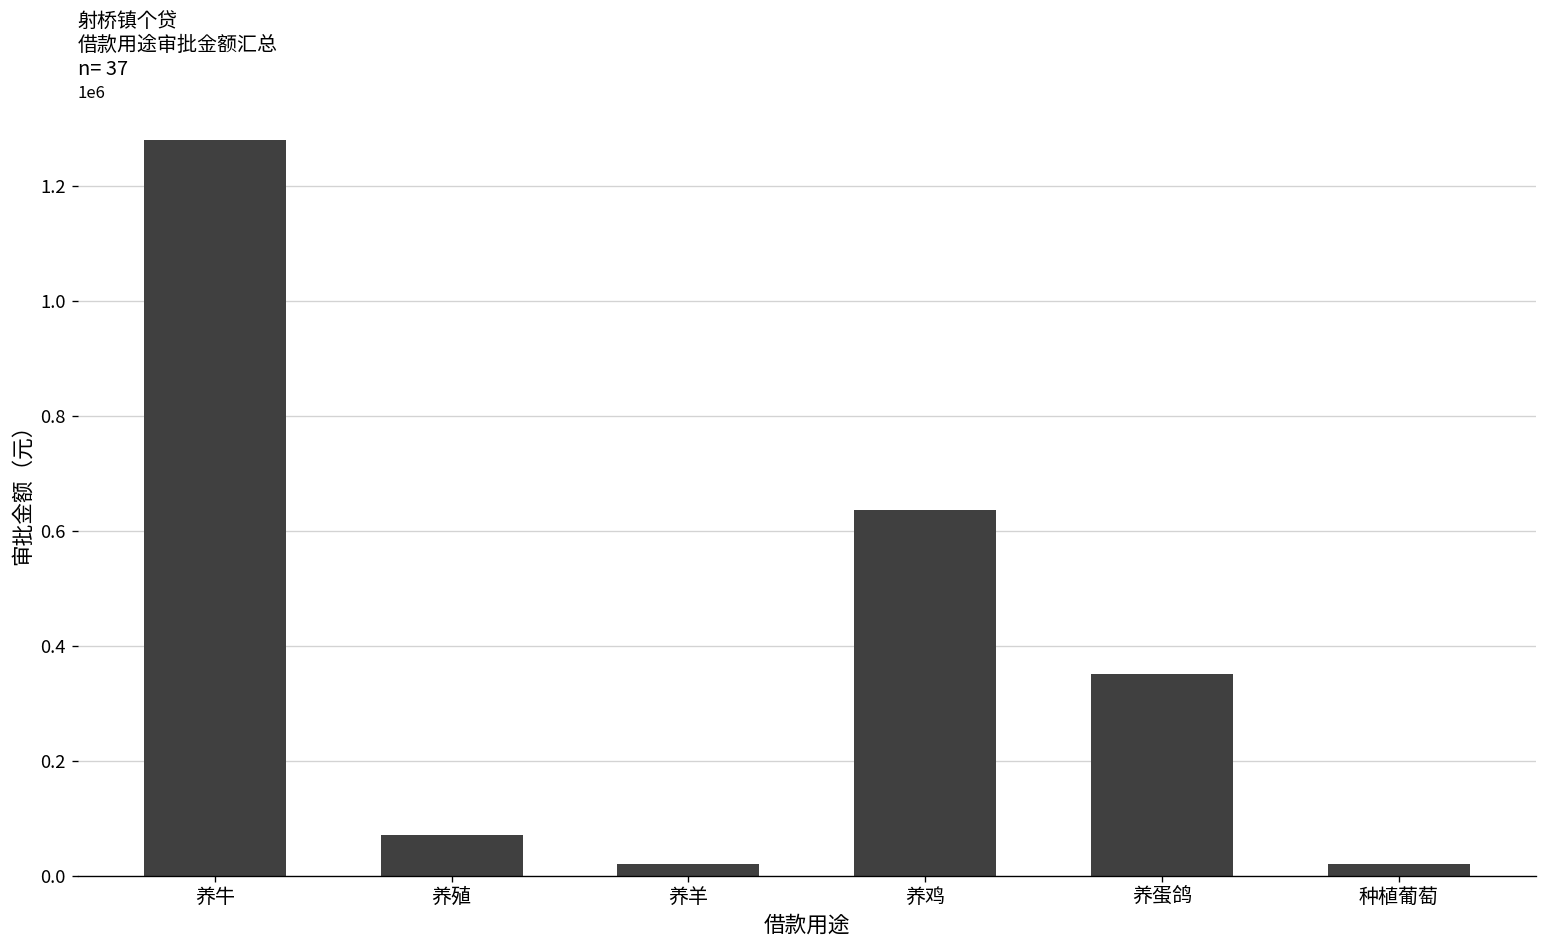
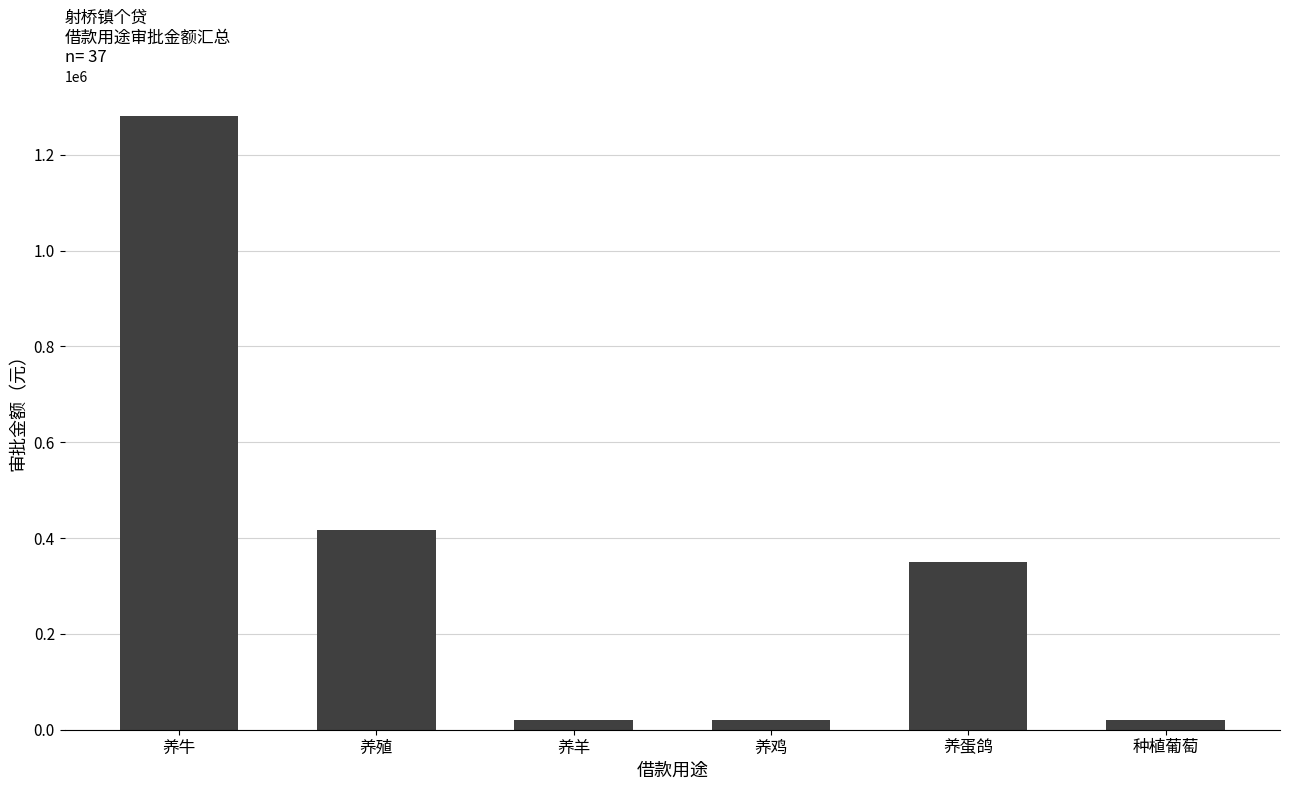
养殖: 70000 -> 420000
养鸡: 640000 -> 20000
